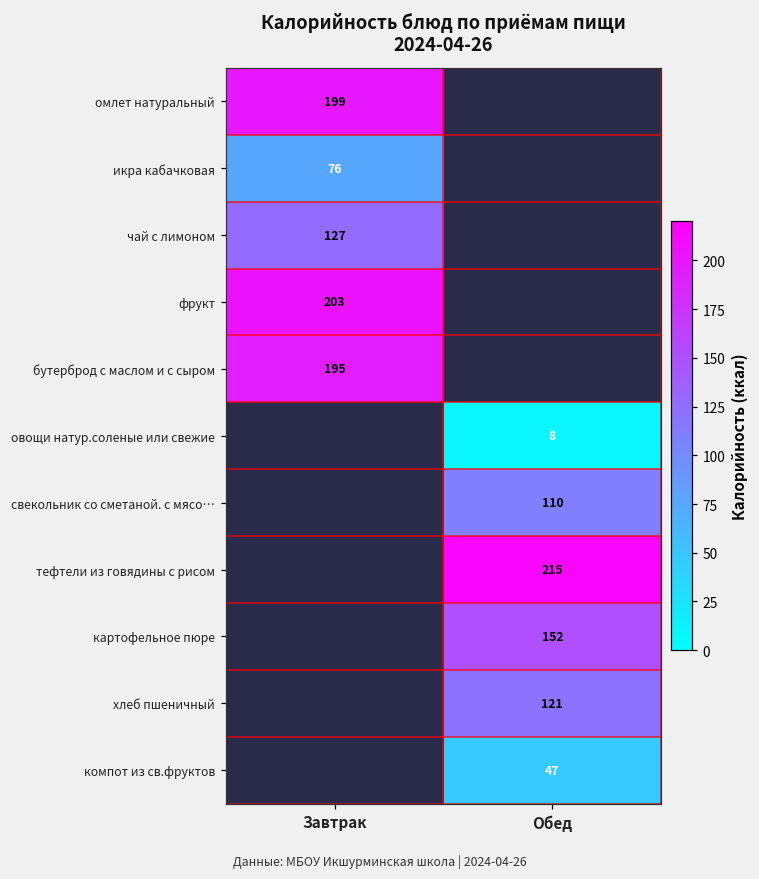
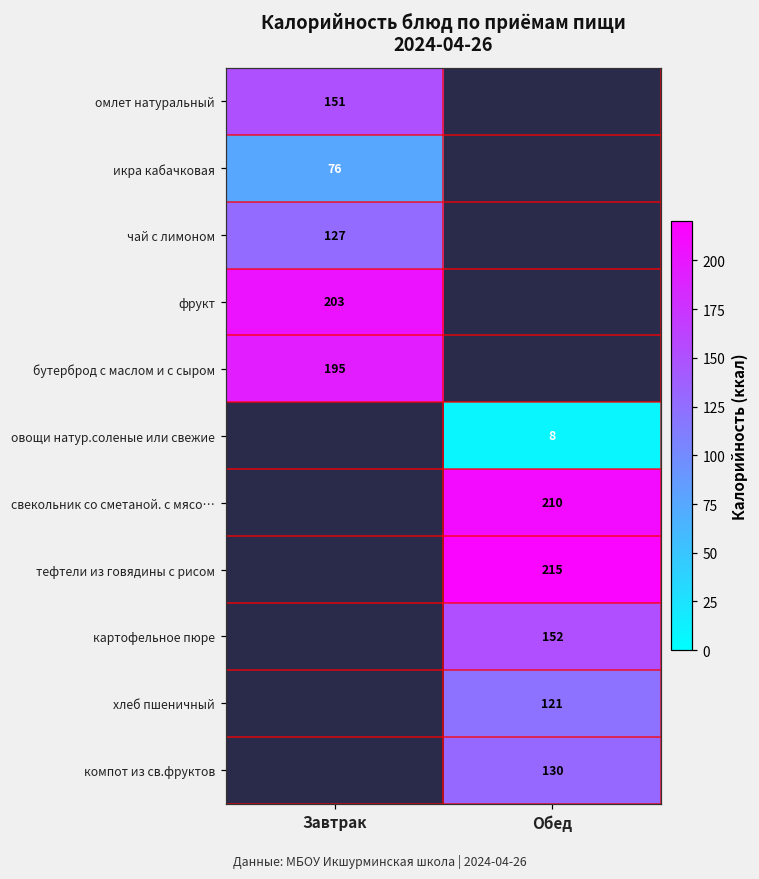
омлет натуральный, Завтрак: 199 -> 151
свекольник со сметаной. с мясо…, Обед: 110 -> 210
компот из св.фруктов, Обед: 47 -> 130
